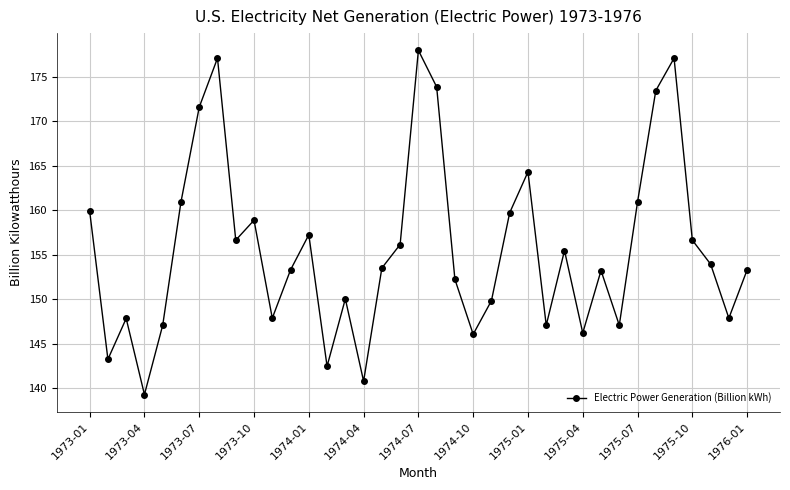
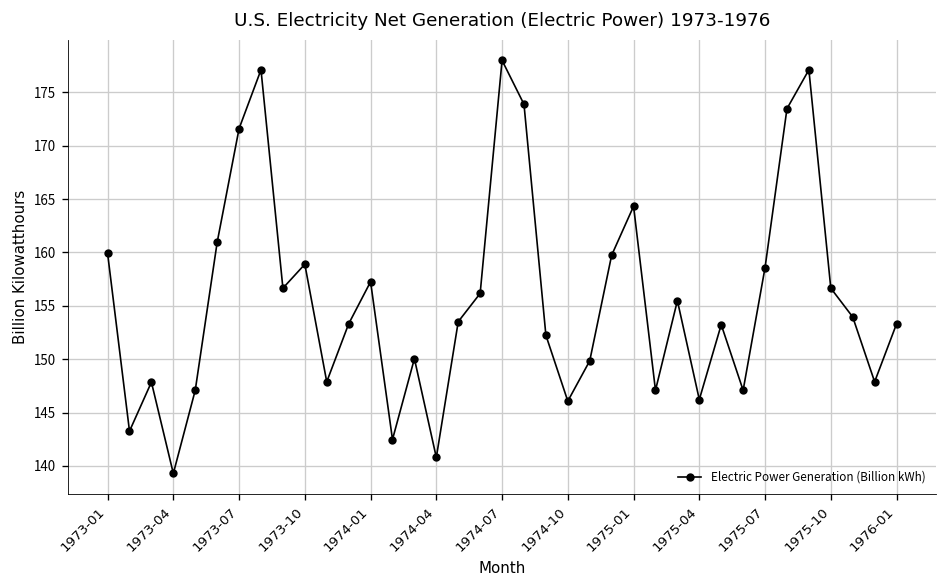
1975-07: 161 -> 159
